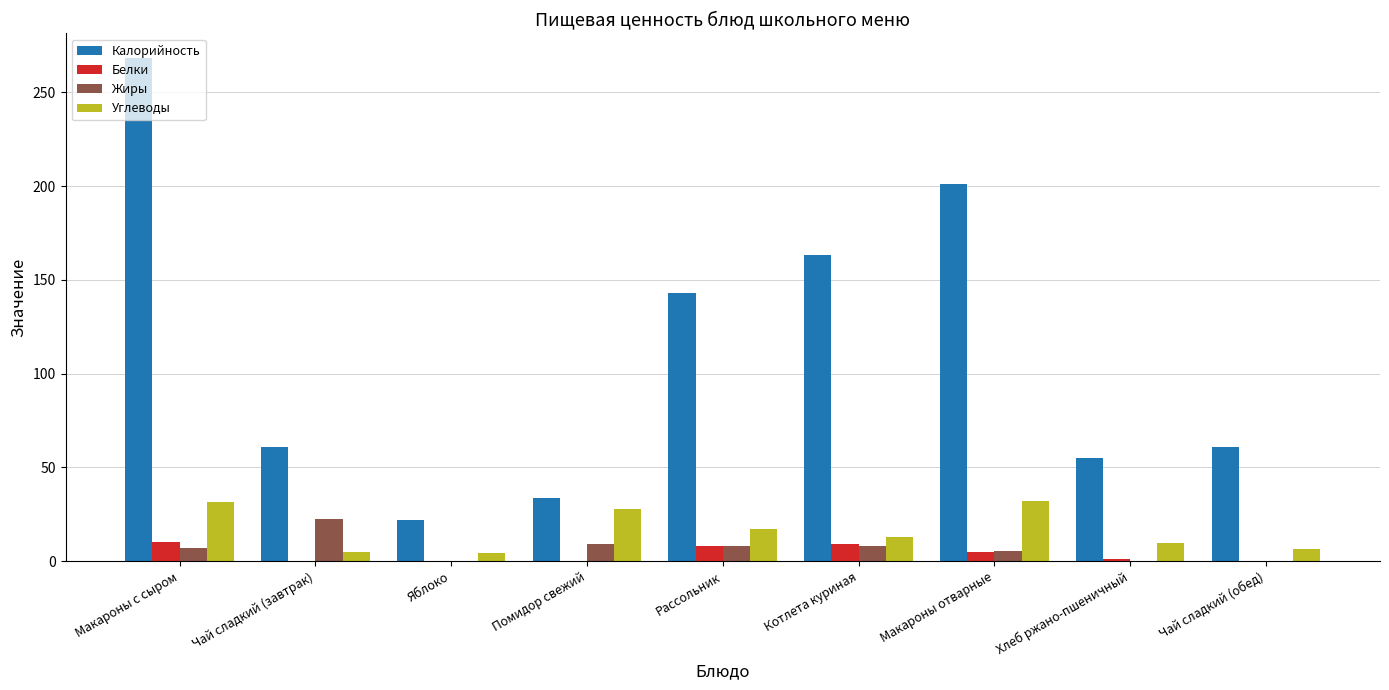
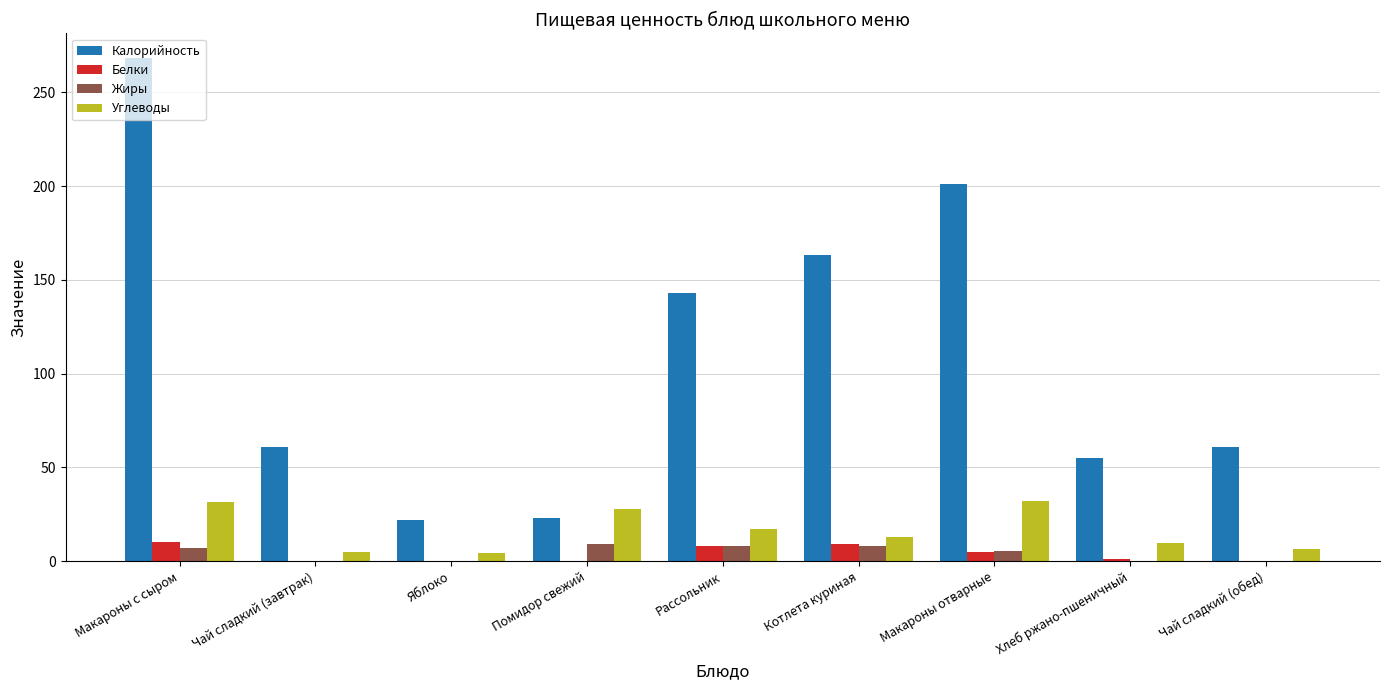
Жиры, Чай сладкий (завтрак): 23 -> 0
Калорийность, Помидор свежий: 34 -> 23
